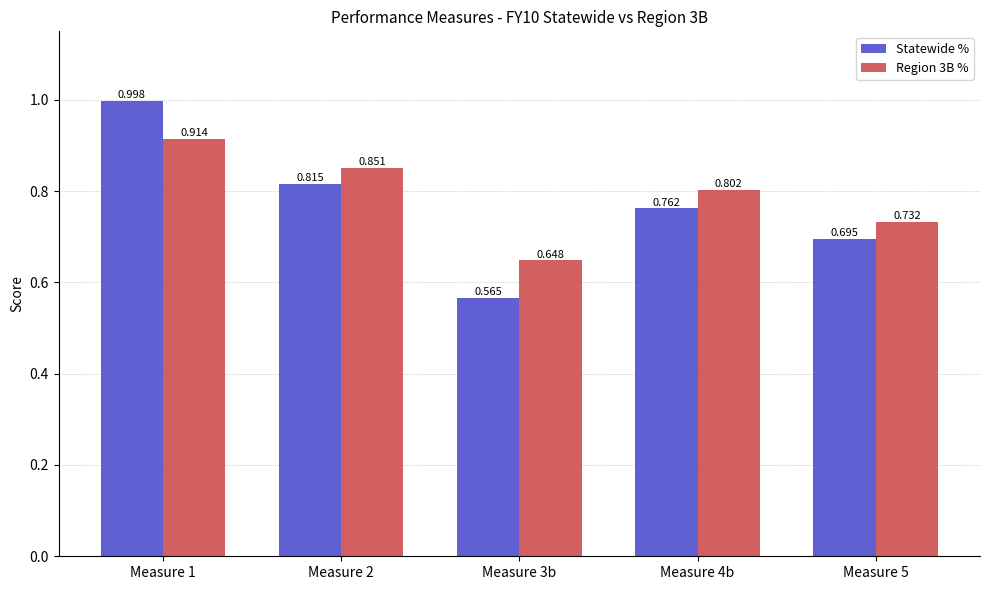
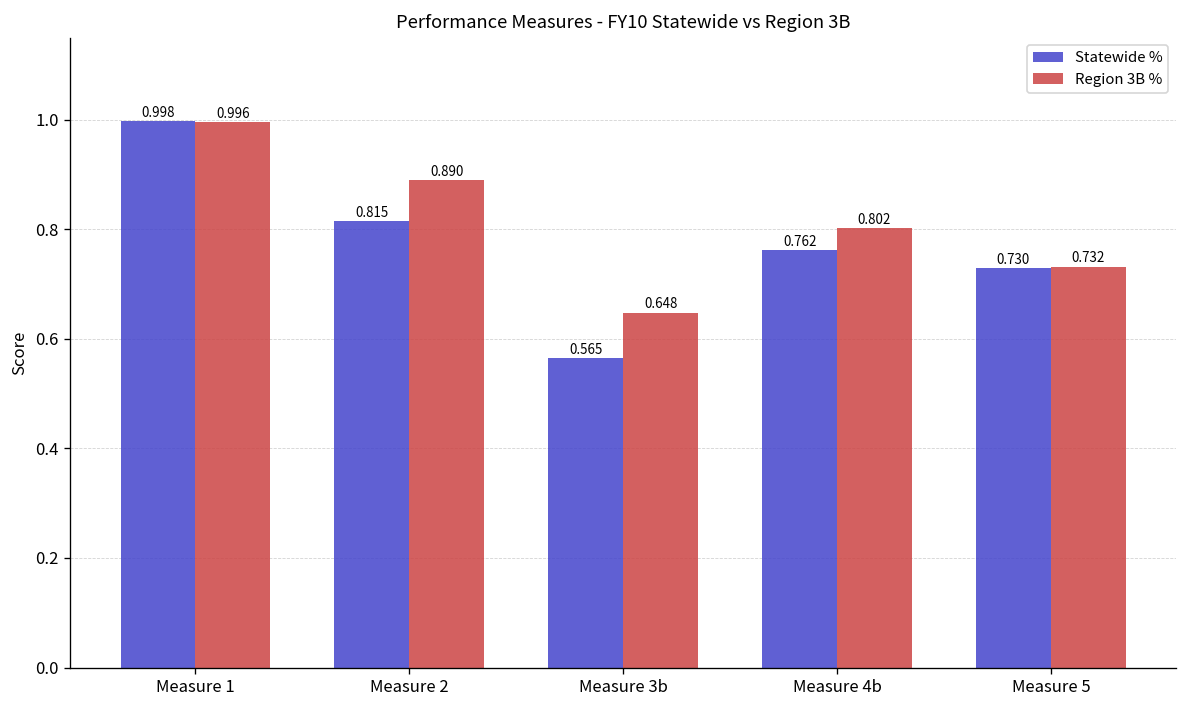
Region 3B %, Measure 1: 0.914 -> 0.996
Region 3B %, Measure 2: 0.851 -> 0.890
Statewide %, Measure 5: 0.695 -> 0.730
